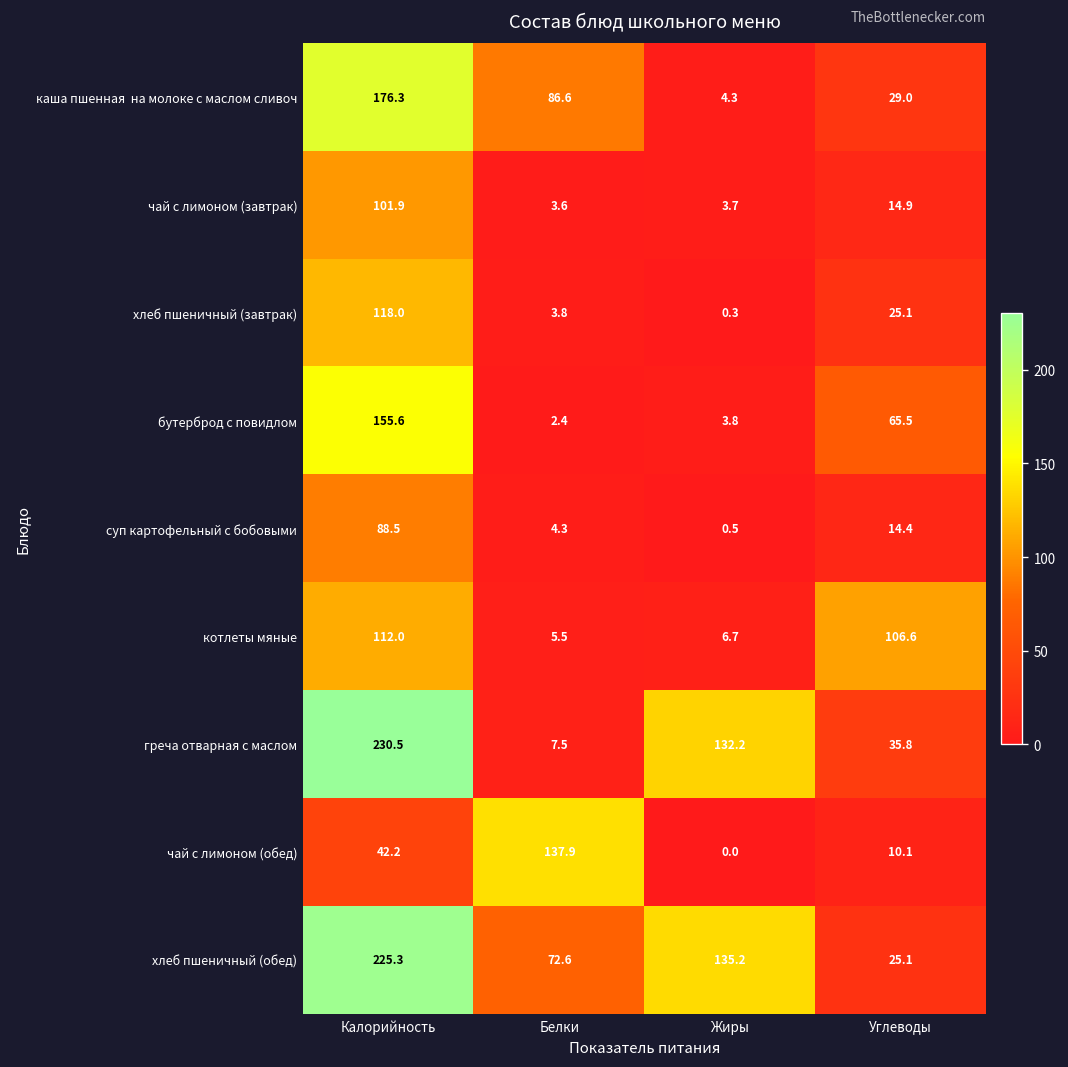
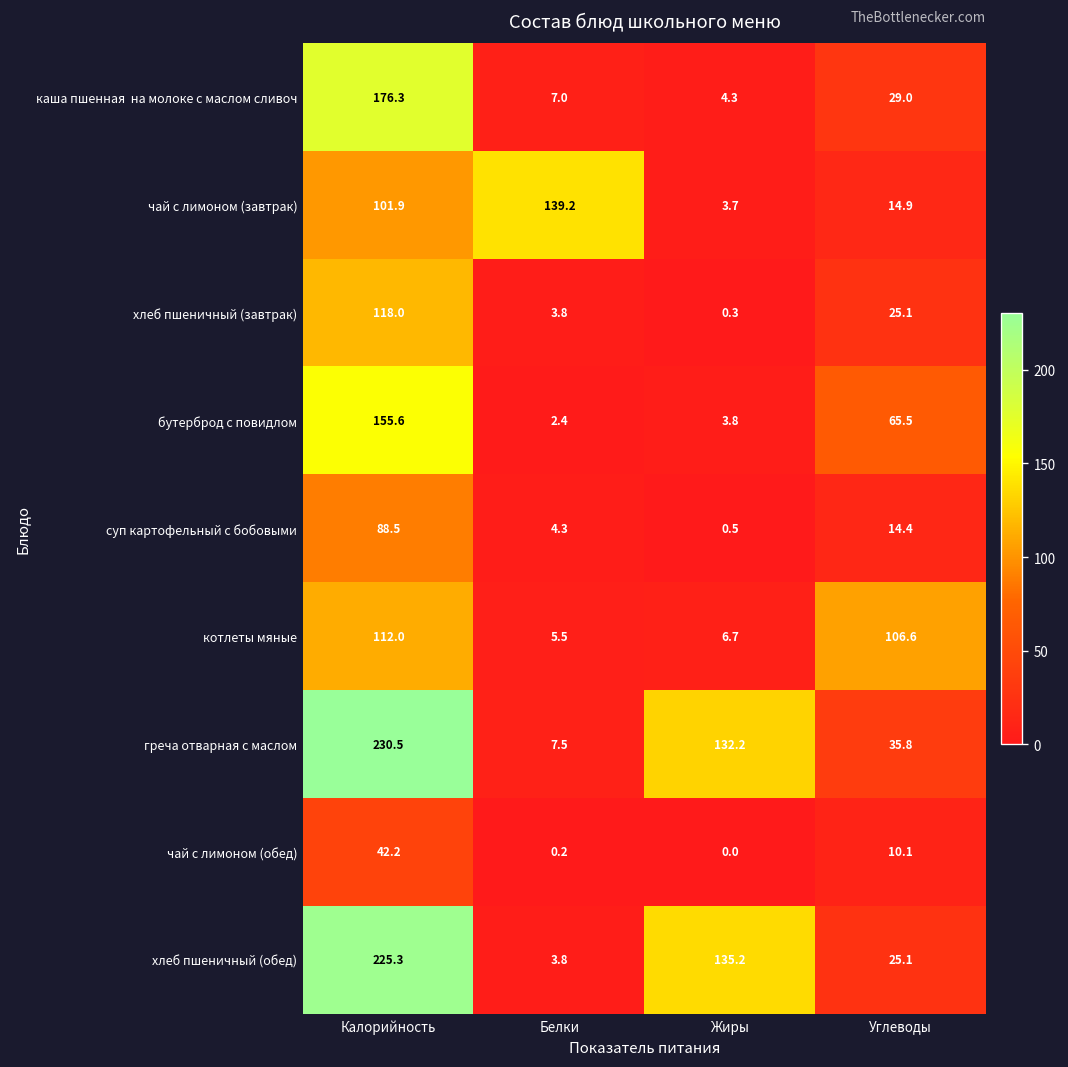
каша пшенная на молоке с маслом сливоч, Белки: 86.6 -> 7.0
чай с лимоном (завтрак), Белки: 3.6 -> 139.2
чай с лимоном (обед), Белки: 137.9 -> 0.2
хлеб пшеничный (обед), Белки: 72.6 -> 3.8
